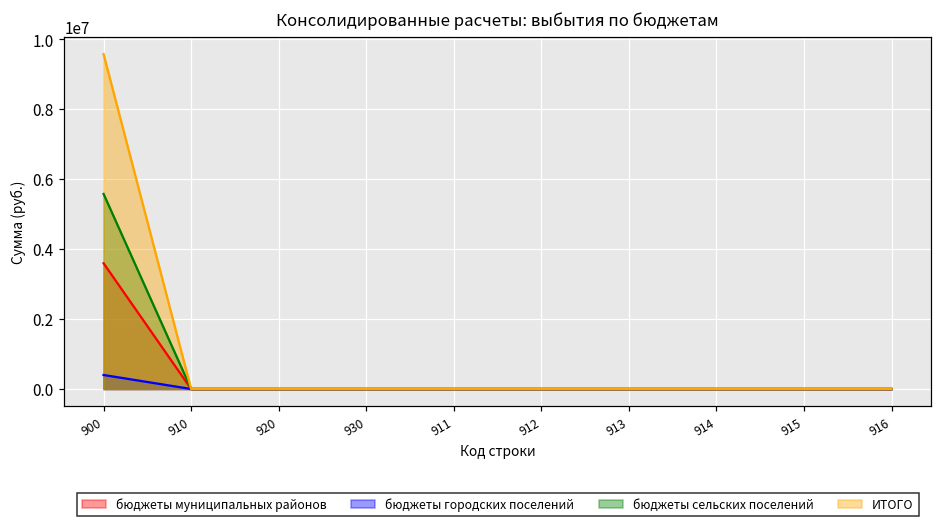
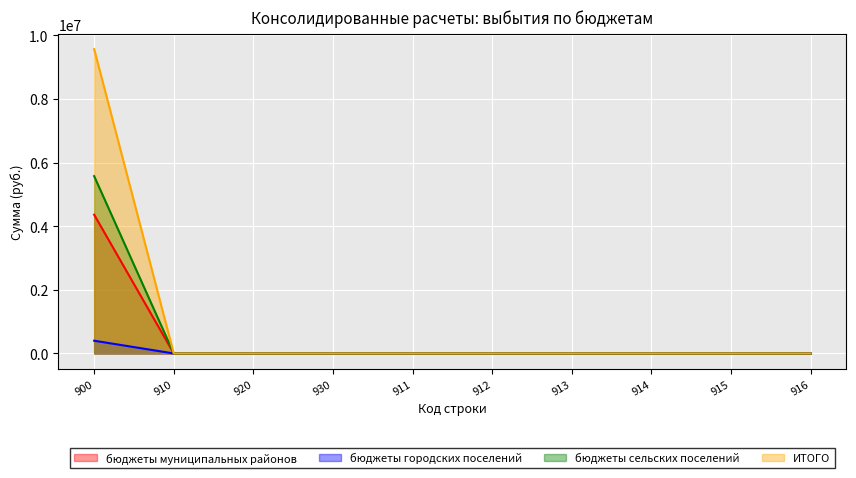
бюджеты муниципальных районов, 900: 3600000 -> 4400000
